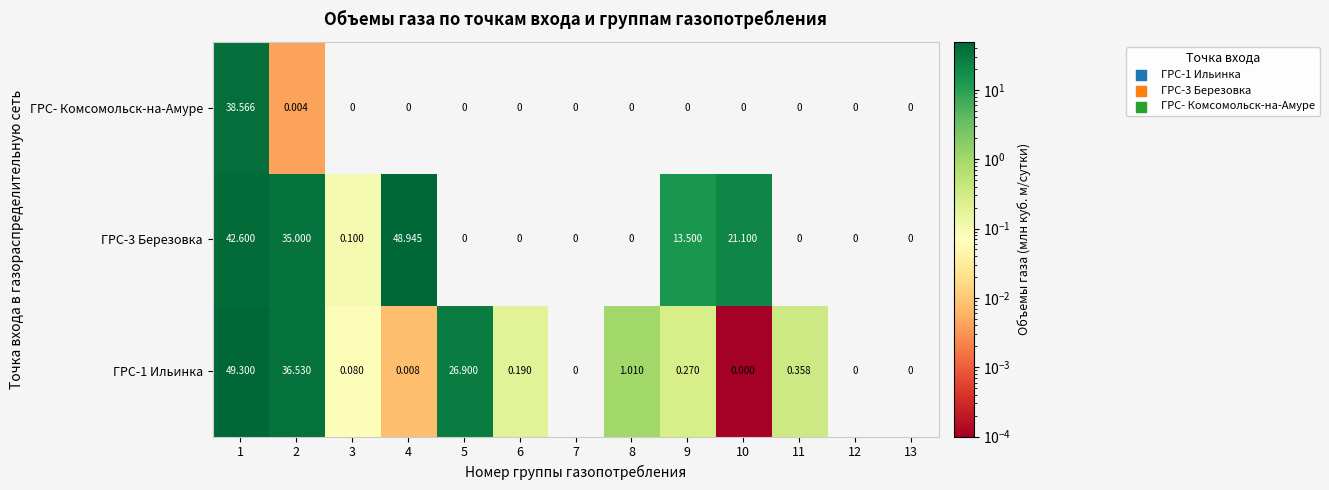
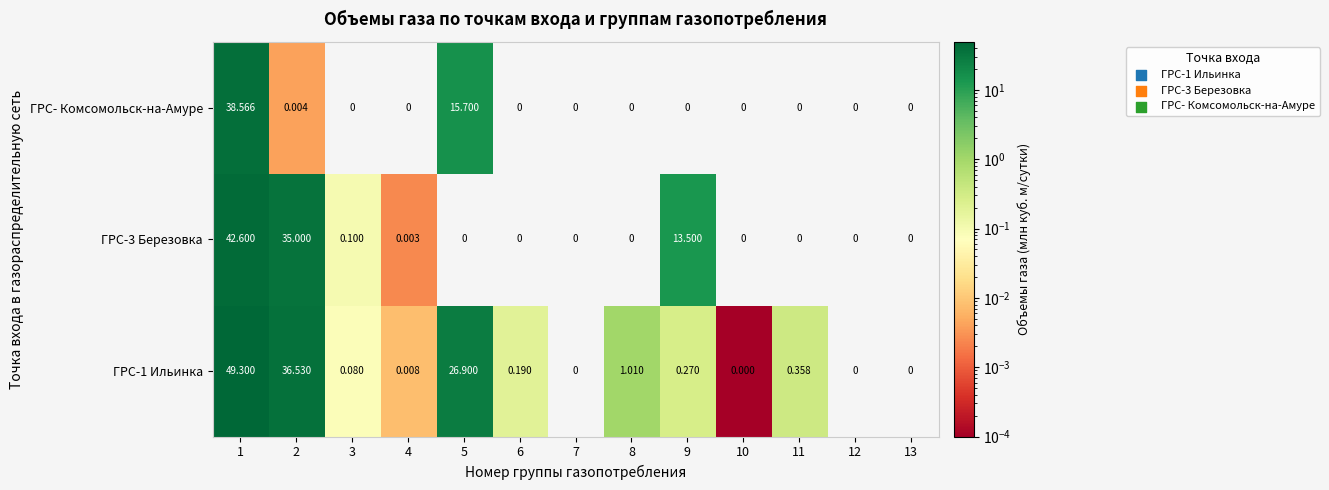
ГРС- Комсомольск-на-Амуре, 5: 0 -> 15.700
ГРС-3 Березовка, 4: 48.945 -> 0.003
ГРС-3 Березовка, 10: 21.100 -> 0
